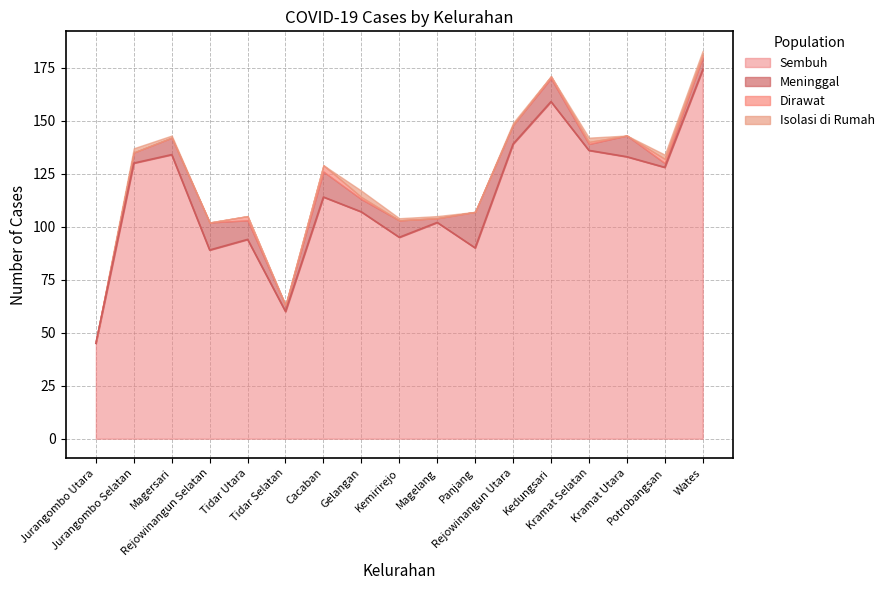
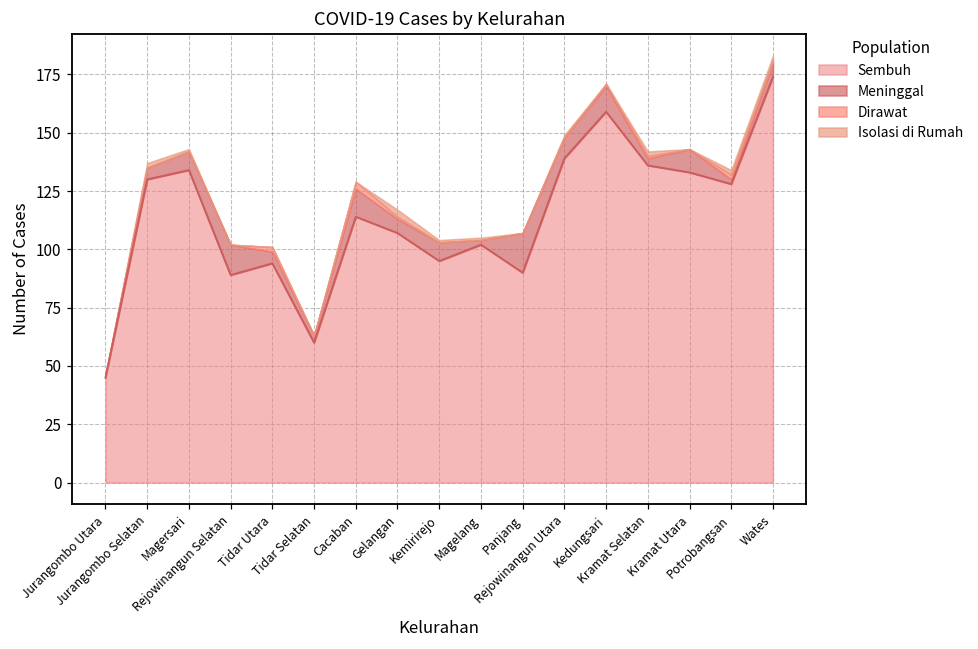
Meninggal, Tidar Utara: 9 -> 5
